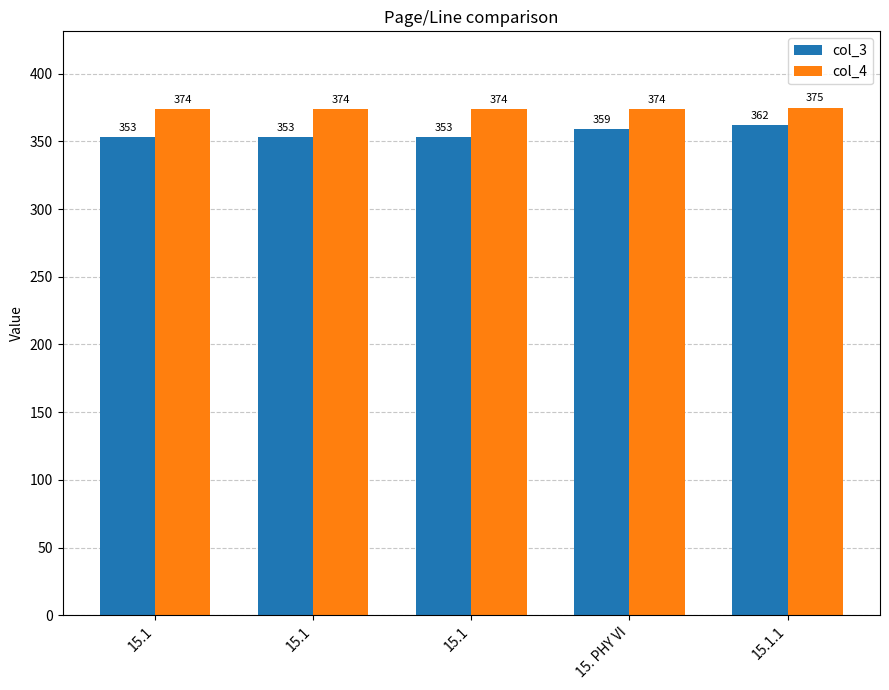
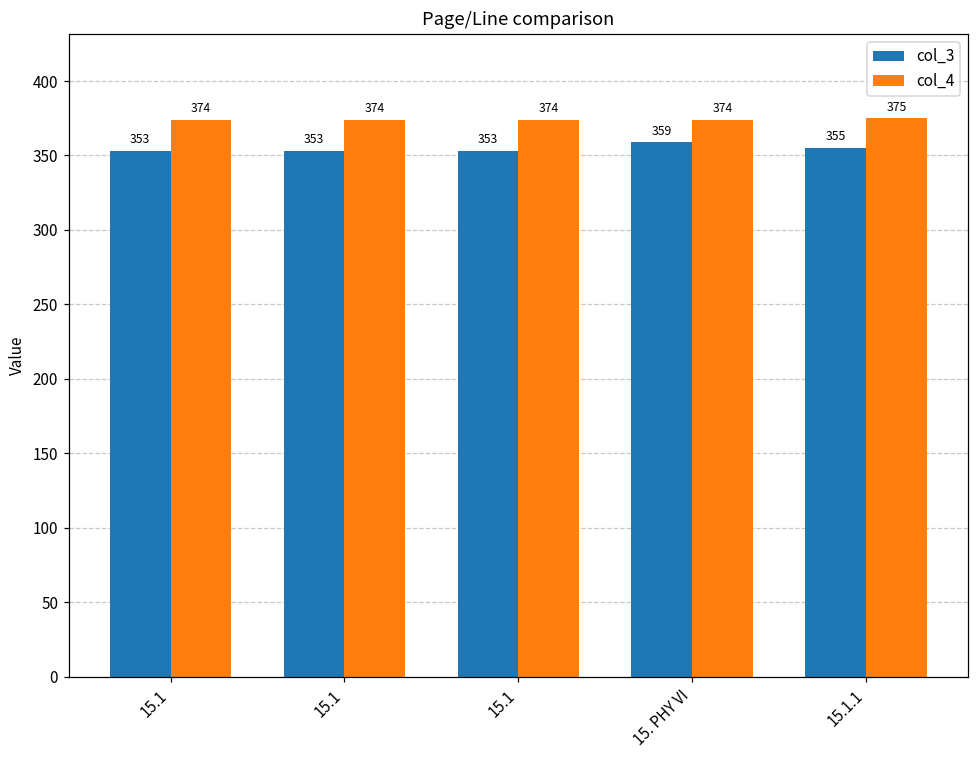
col_3, 15.1.1: 362 -> 355
